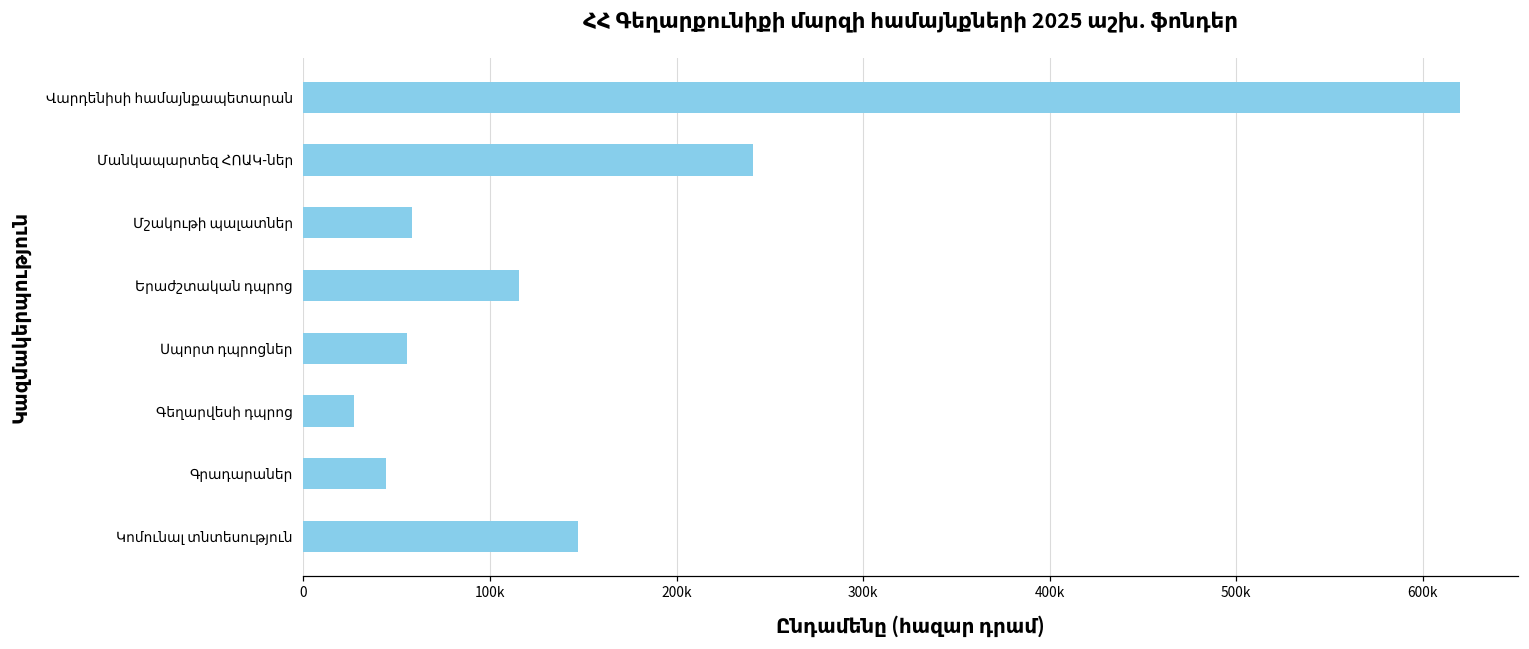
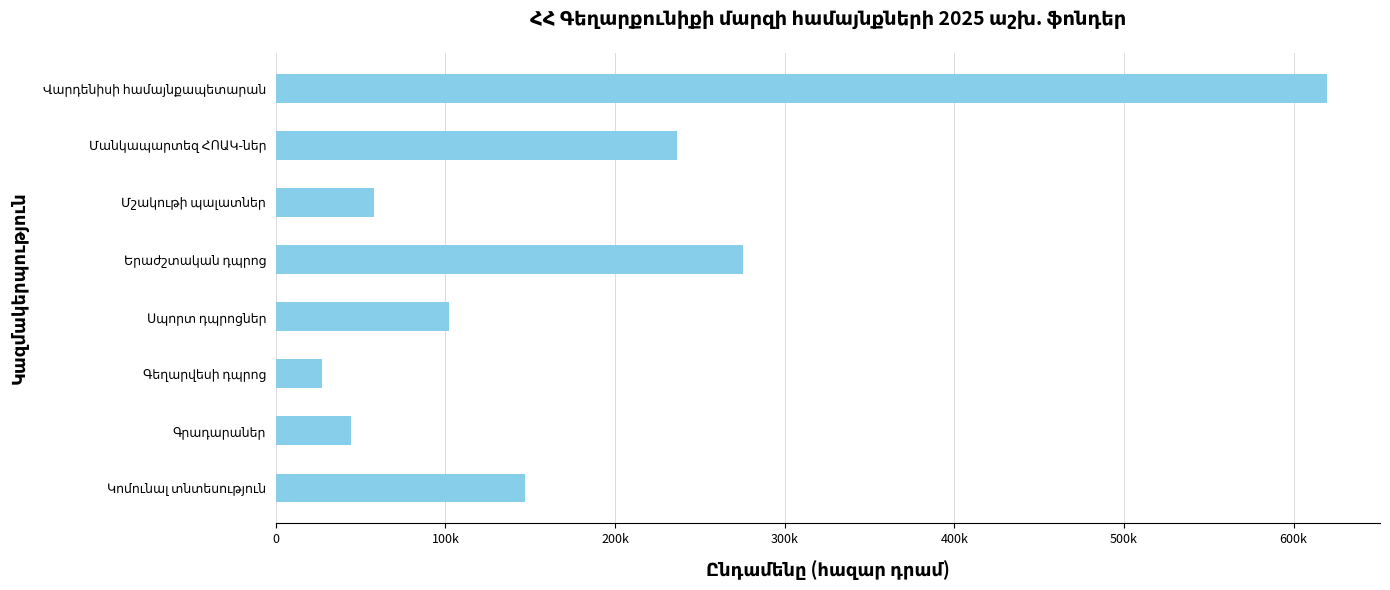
Մանկապարտեզ ՀՈԱԿ-ներ: 241000 -> 236000
Երաժշտական դպրոց: 116000 -> 276000
Սպորտ դպրոցներ: 56000 -> 102000
